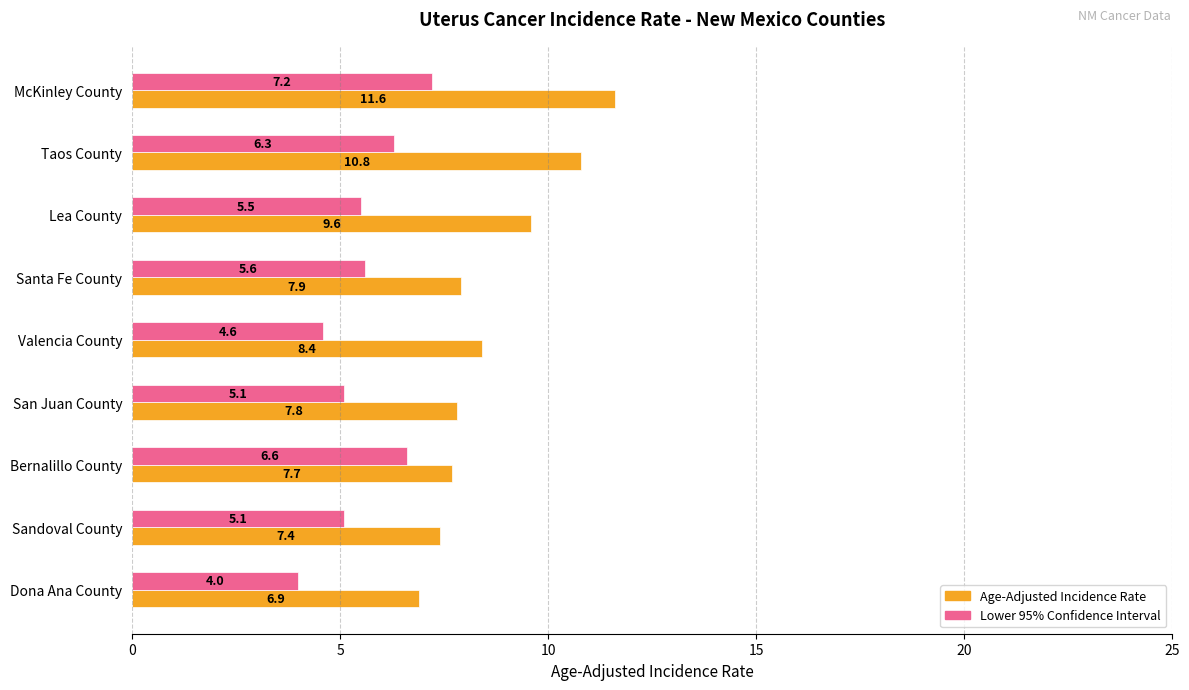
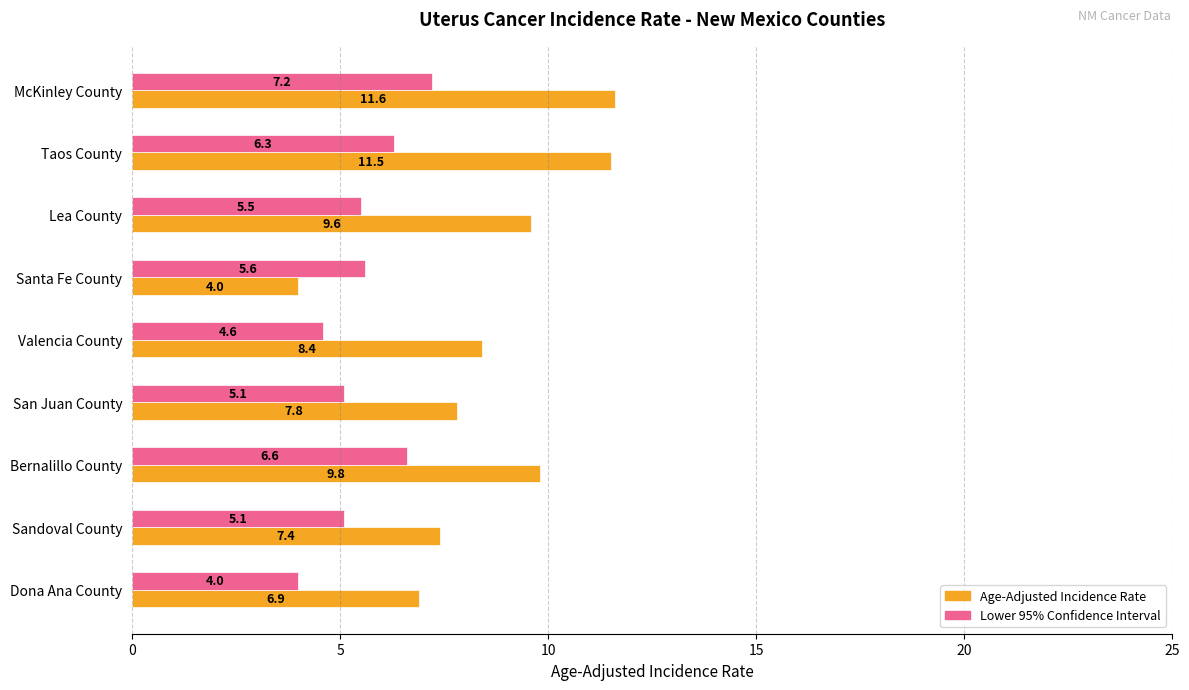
Age-Adjusted Incidence Rate, Taos County: 10.8 -> 11.5
Age-Adjusted Incidence Rate, Santa Fe County: 7.9 -> 4.0
Age-Adjusted Incidence Rate, Bernalillo County: 7.7 -> 9.8
